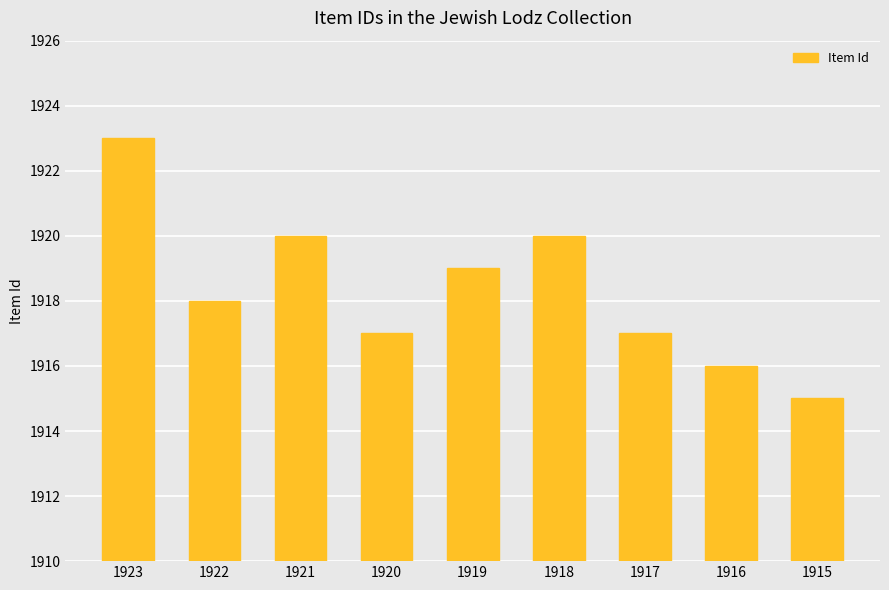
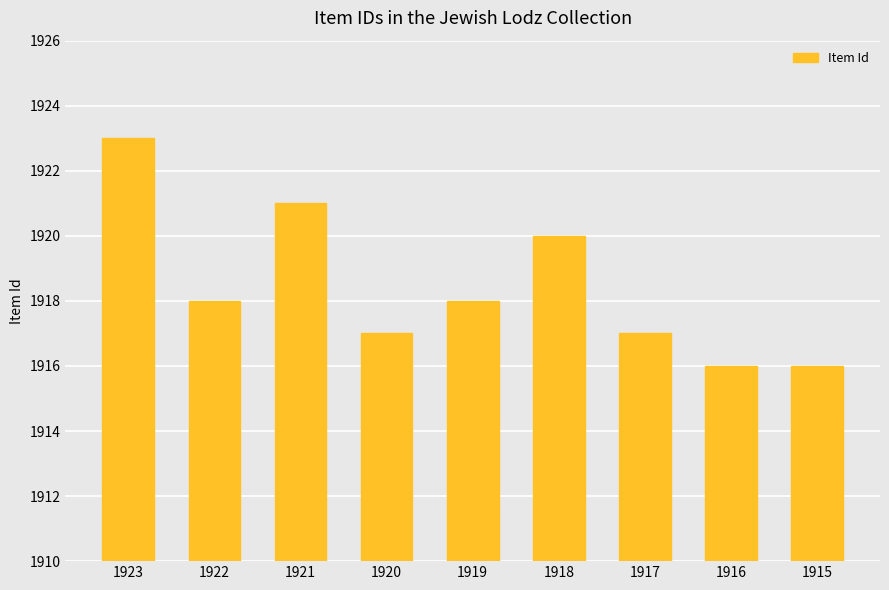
1921: 1920 -> 1921
1919: 1919 -> 1918
1915: 1915 -> 1916
